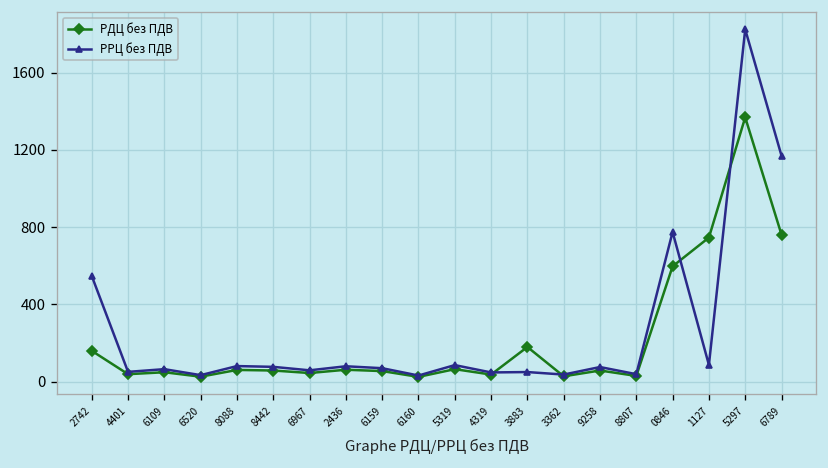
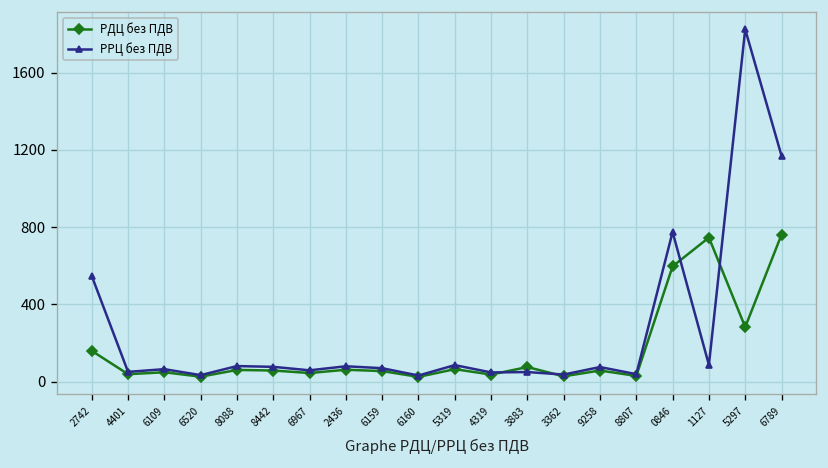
РДЦ без ПДВ, 3883: 180 -> 80
РДЦ без ПДВ, 5297: 1370 -> 280
